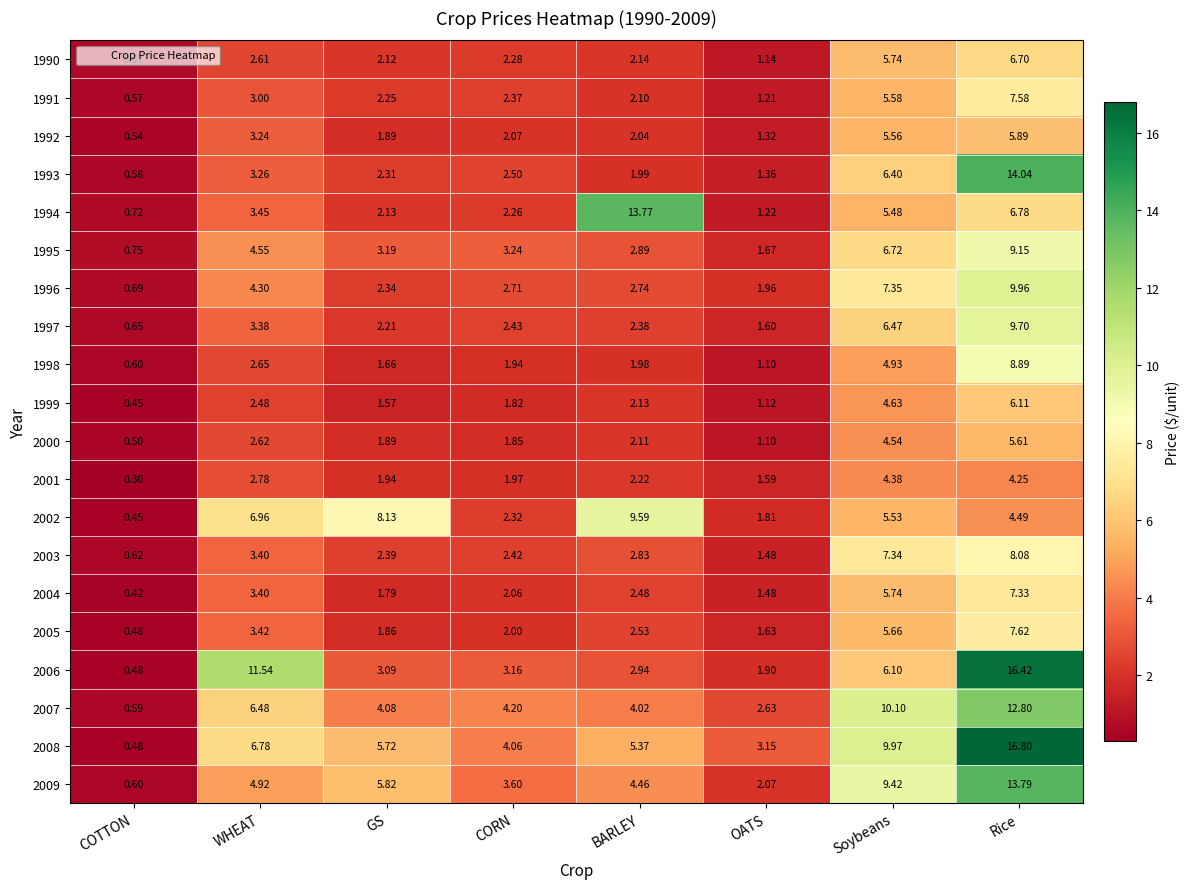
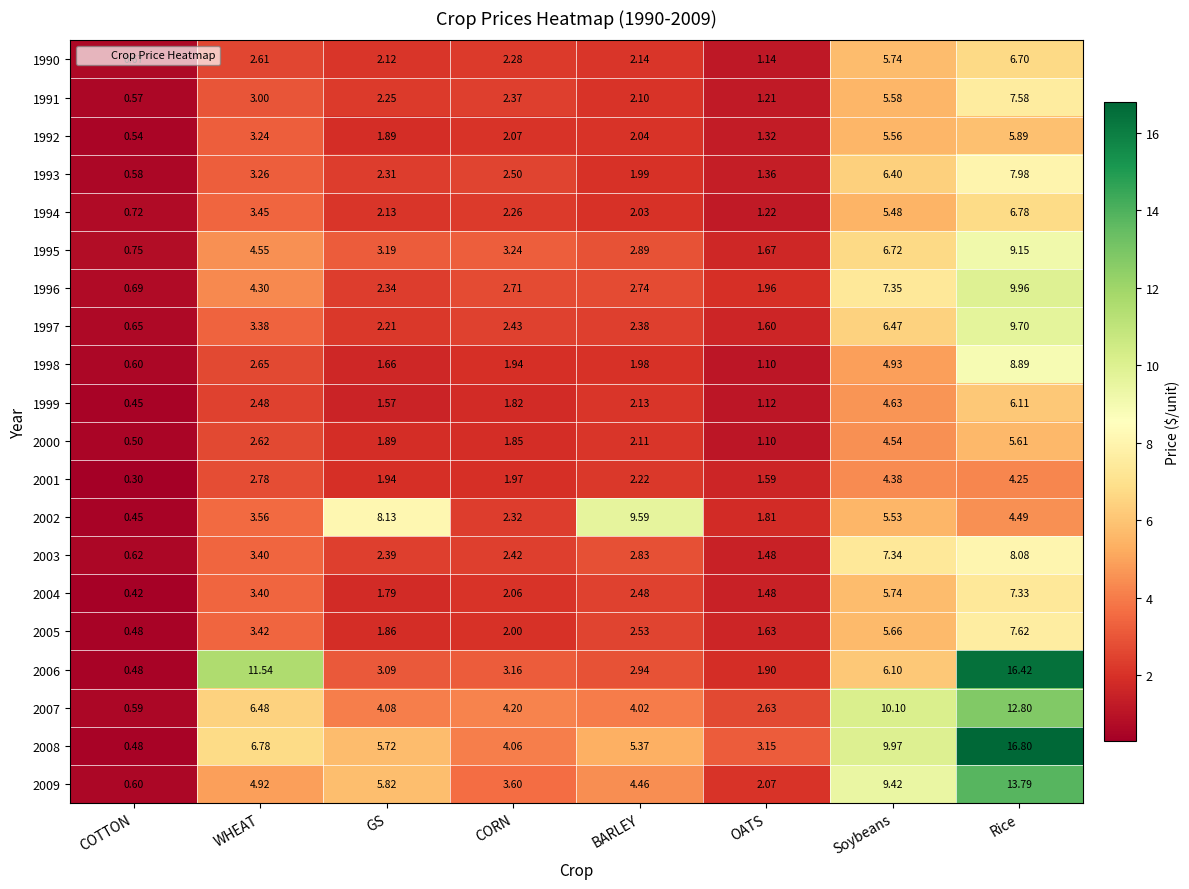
1993, Rice: 14.04 -> 7.98
1994, BARLEY: 13.77 -> 2.03
2002, WHEAT: 6.96 -> 3.56
